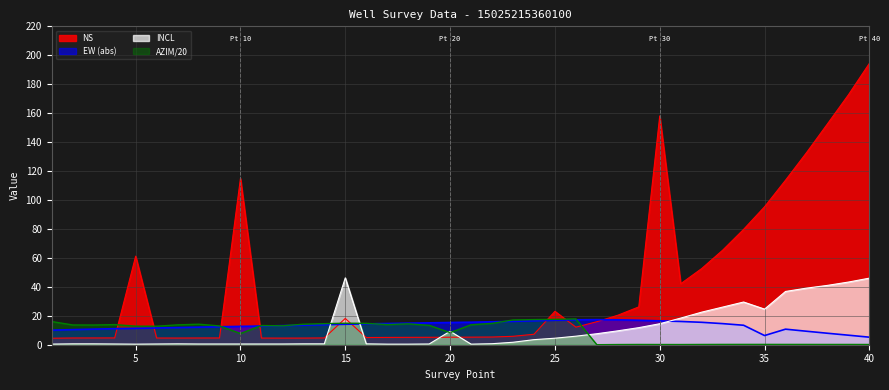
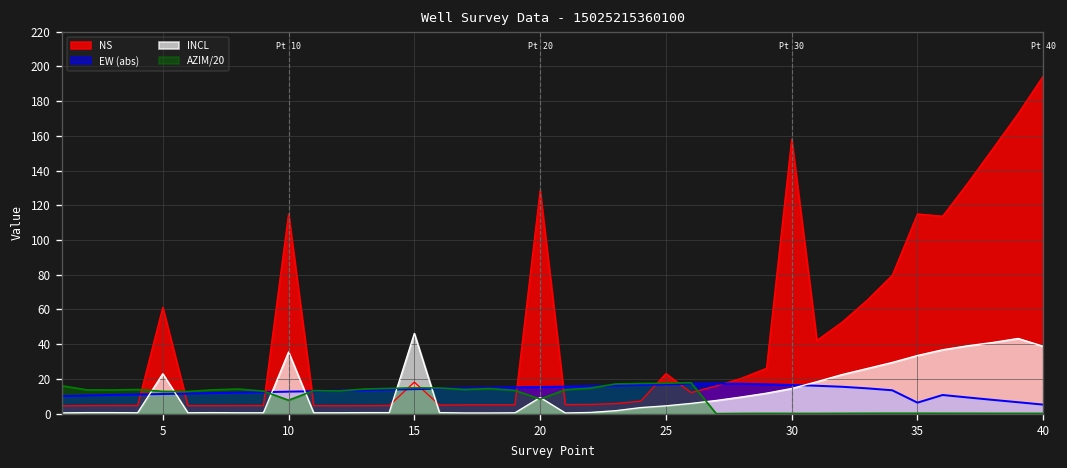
INCL, 5: 0 -> 23
INCL, 10: 1 -> 36
NS, 20: 5 -> 129
NS, 35: 95 -> 115
INCL, 35: 25 -> 34
INCL, 40: 46 -> 39
